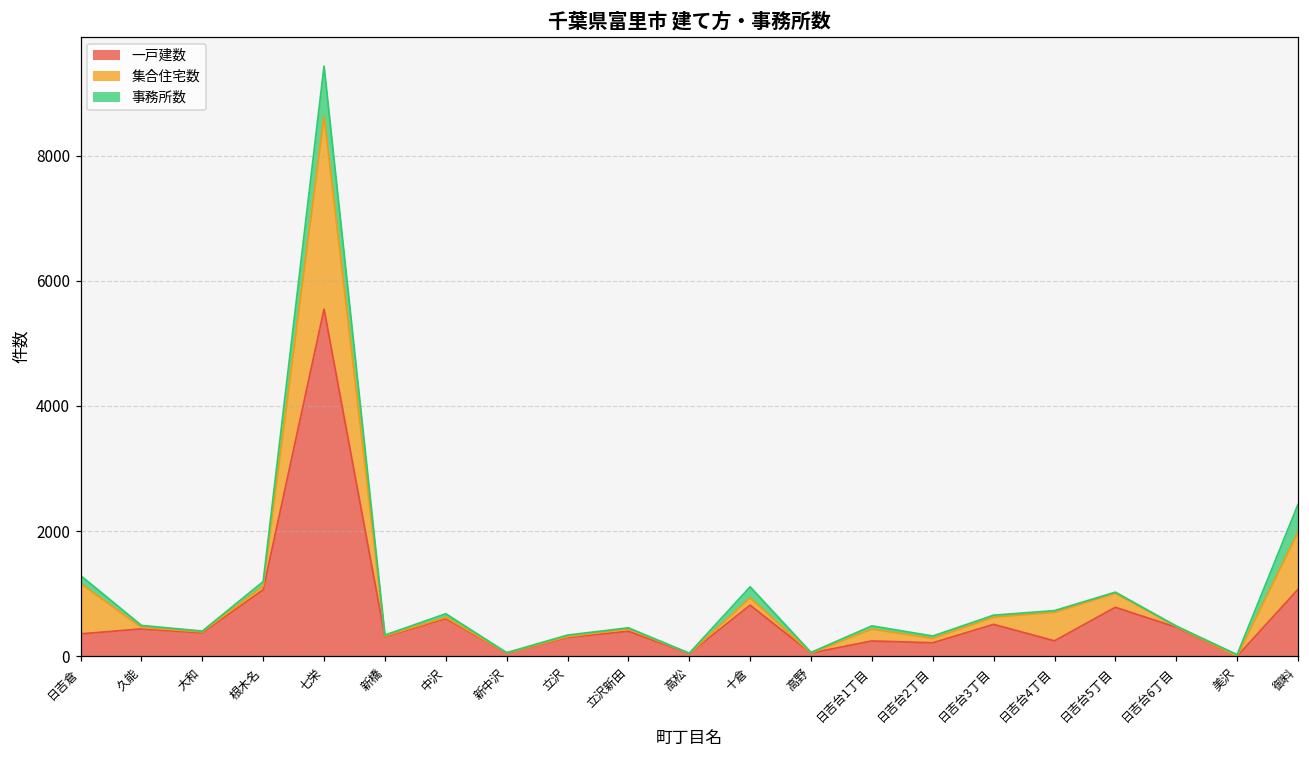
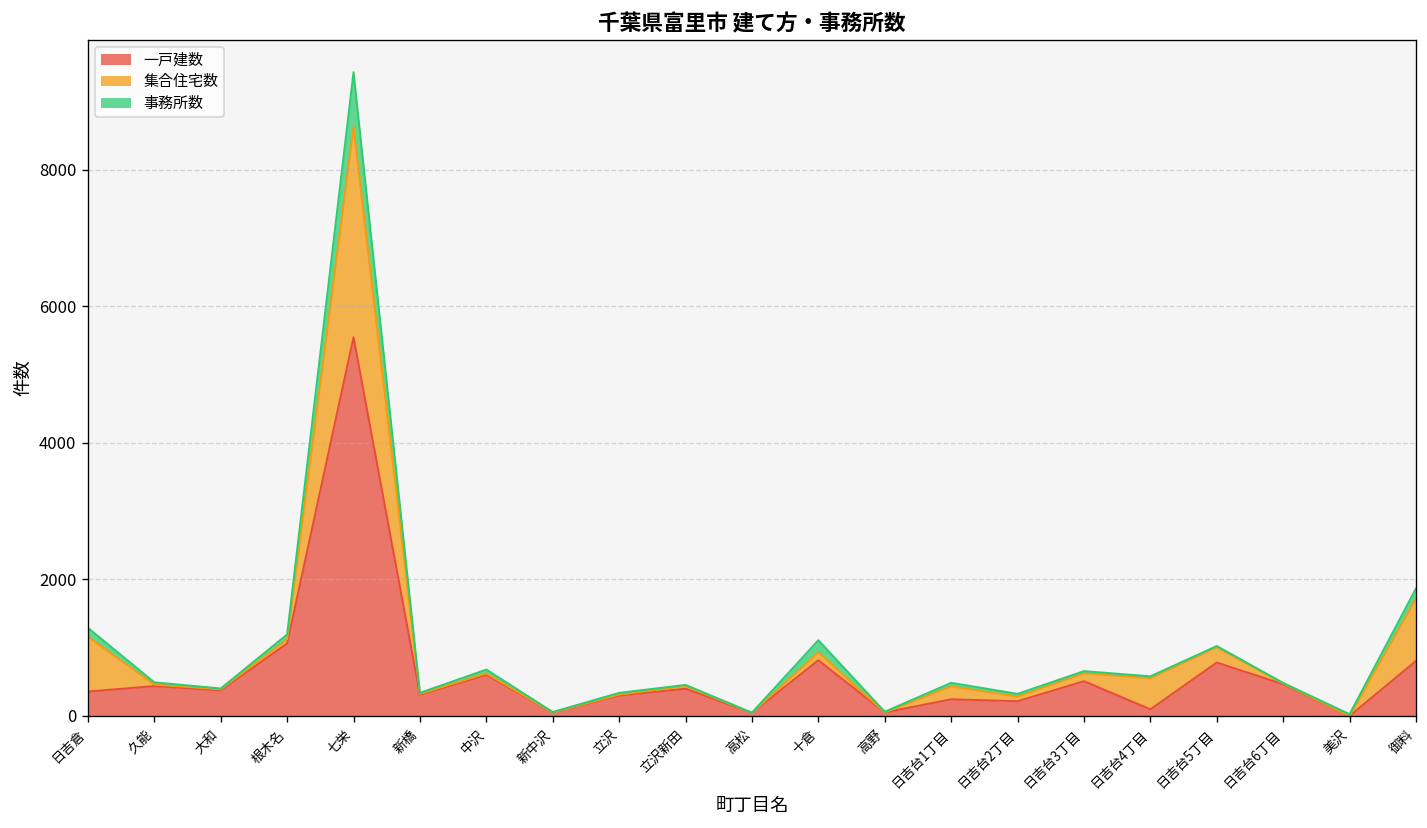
一戸建数, 日吉台4丁目: 200 -> 100
一戸建数, 御料: 1100 -> 800
事務所数, 御料: 400 -> 100
